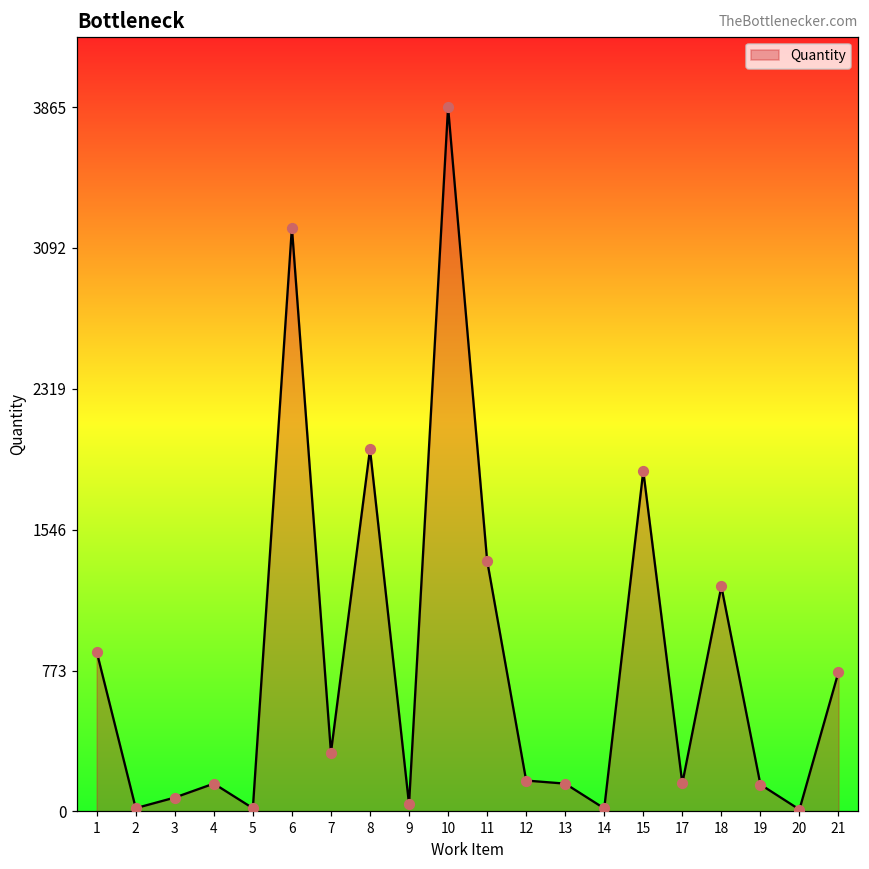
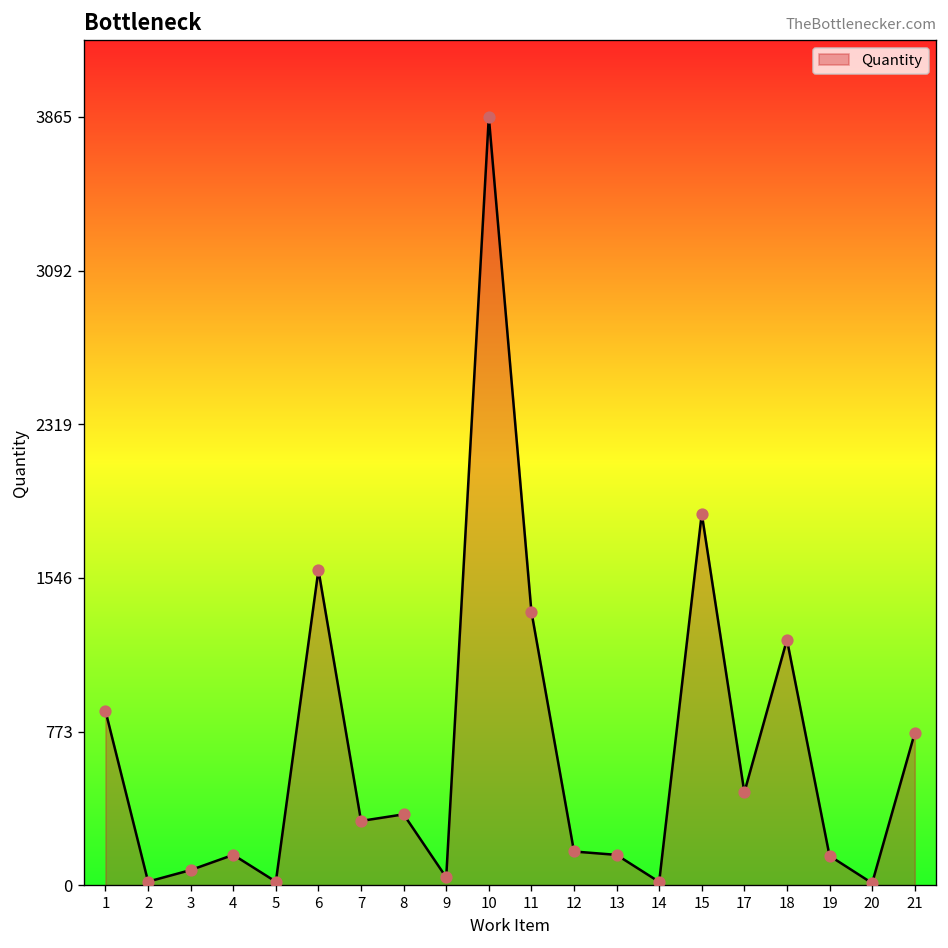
6: 3200 -> 1590
8: 1990 -> 360
17: 150 -> 470
